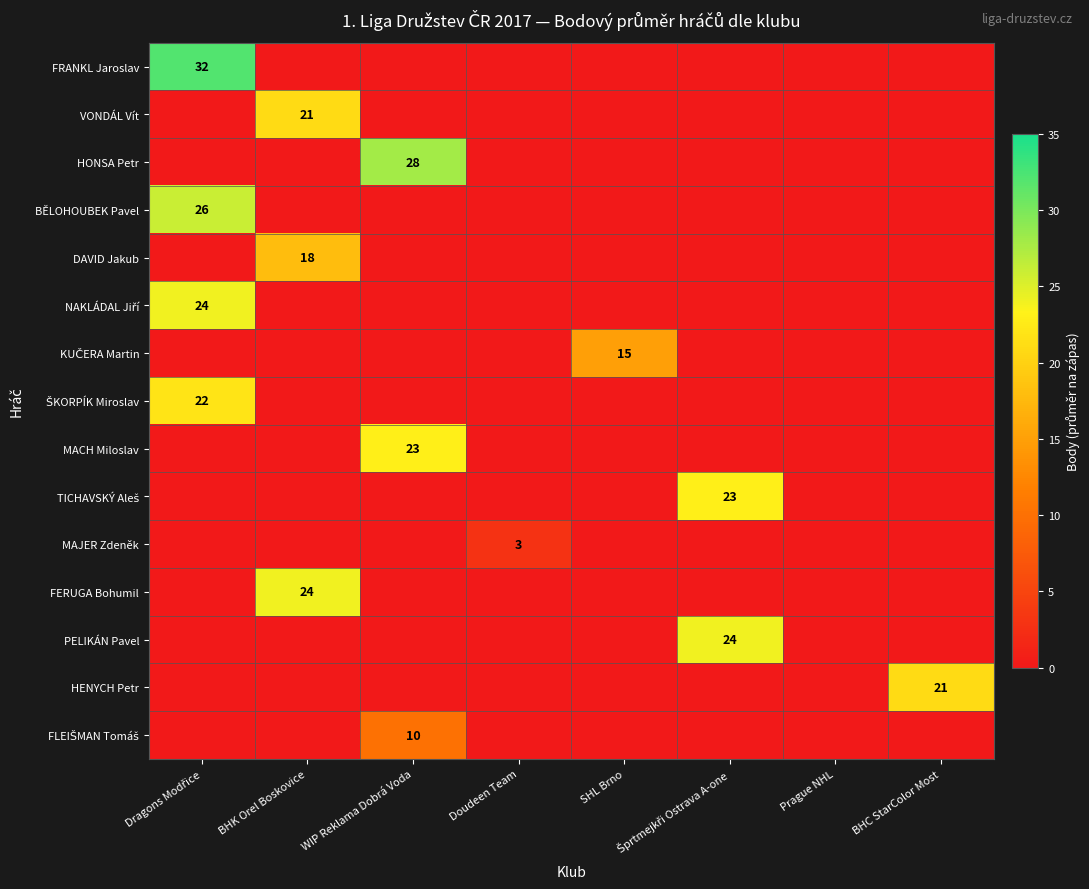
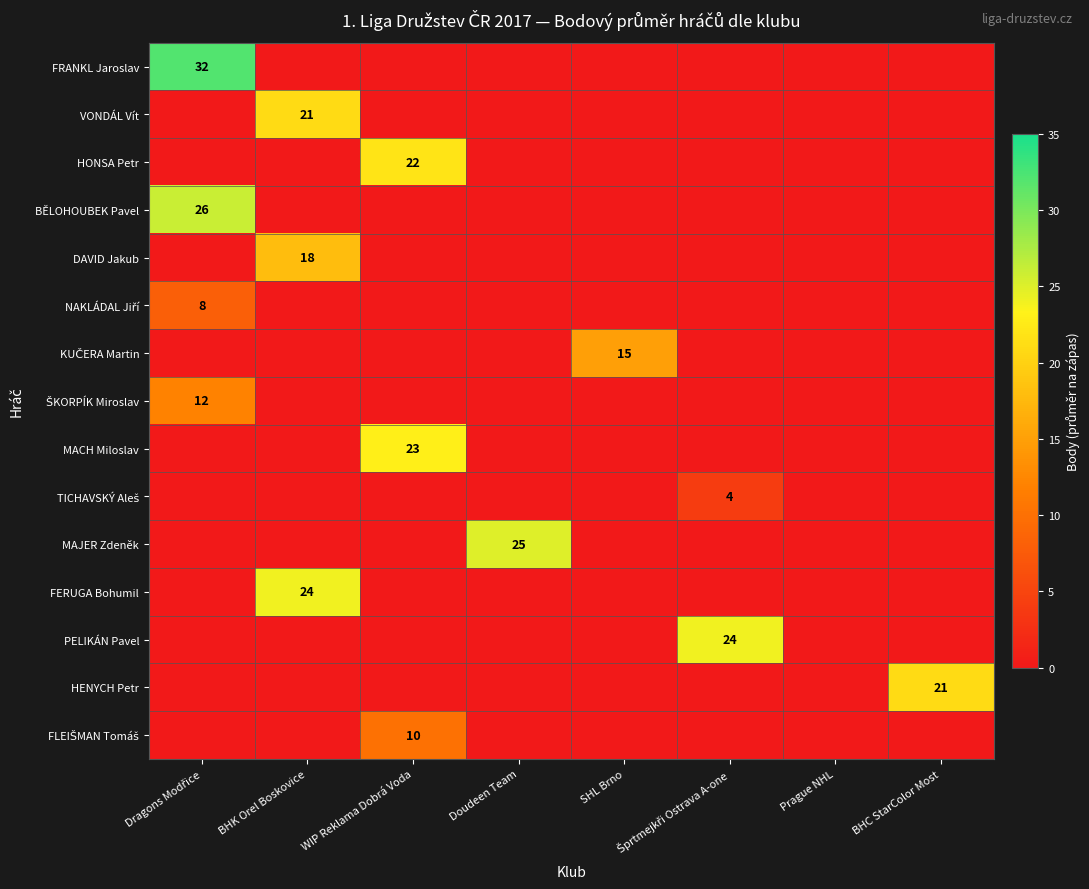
HONSA Petr, WIP Reklama Dobrá Voda: 28 -> 22
NAKLÁDAL Jiří, Dragons Modřice: 24 -> 8
ŠKORPÍK Miroslav, Dragons Modřice: 22 -> 12
TICHAVSKÝ Aleš, Šprtmejkři Ostrava A-one: 23 -> 4
MAJER Zdeněk, Doudeen Team: 3 -> 25
